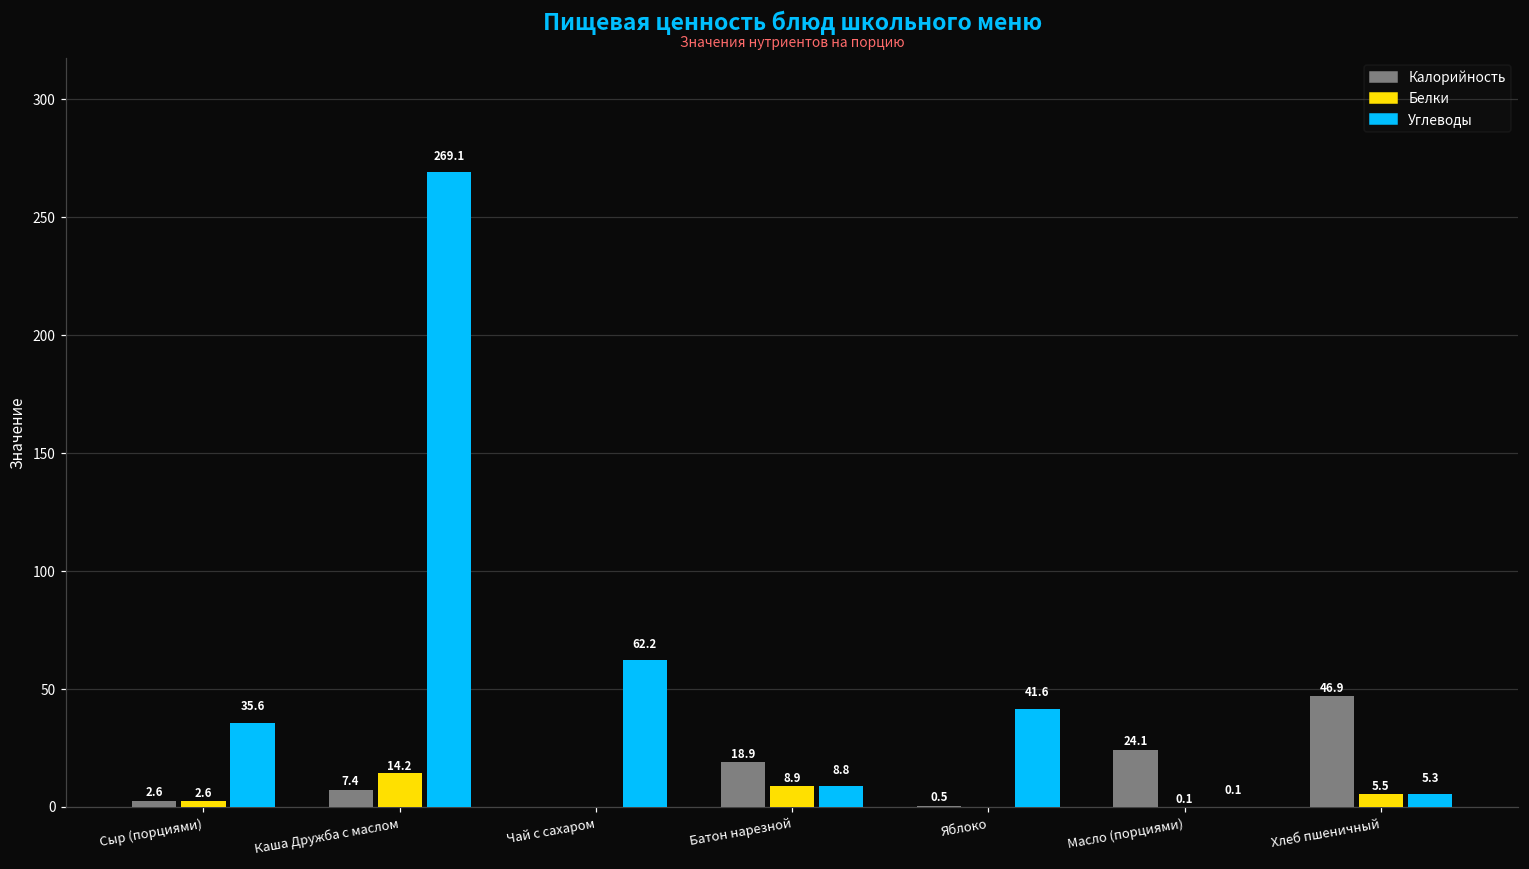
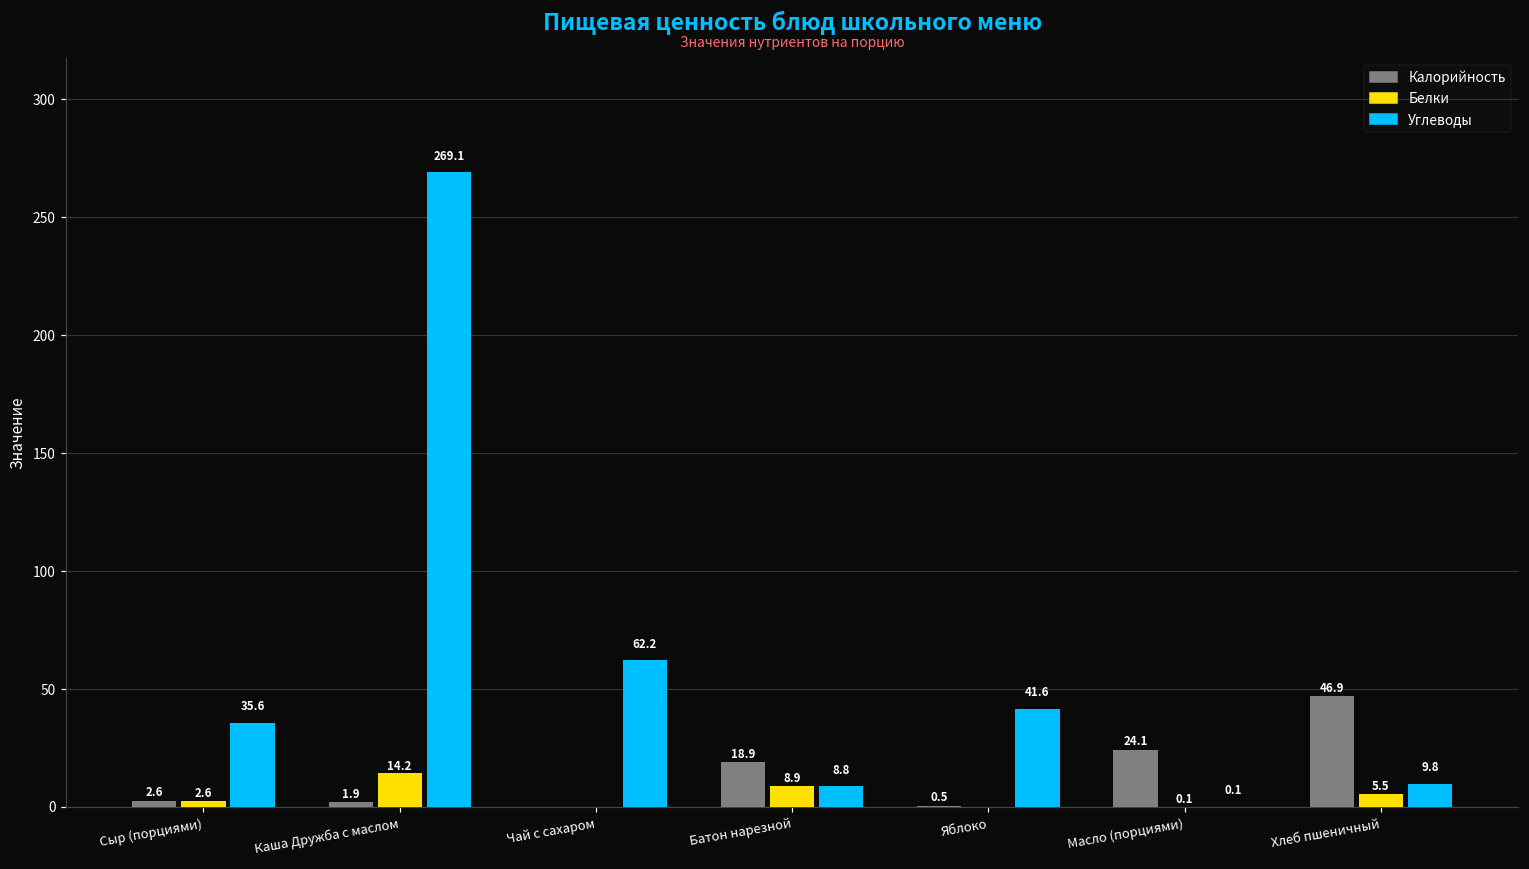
Калорийность, Каша Дружба с маслом: 7.4 -> 1.9
Углеводы, Хлеб пшеничный: 5.3 -> 9.8
